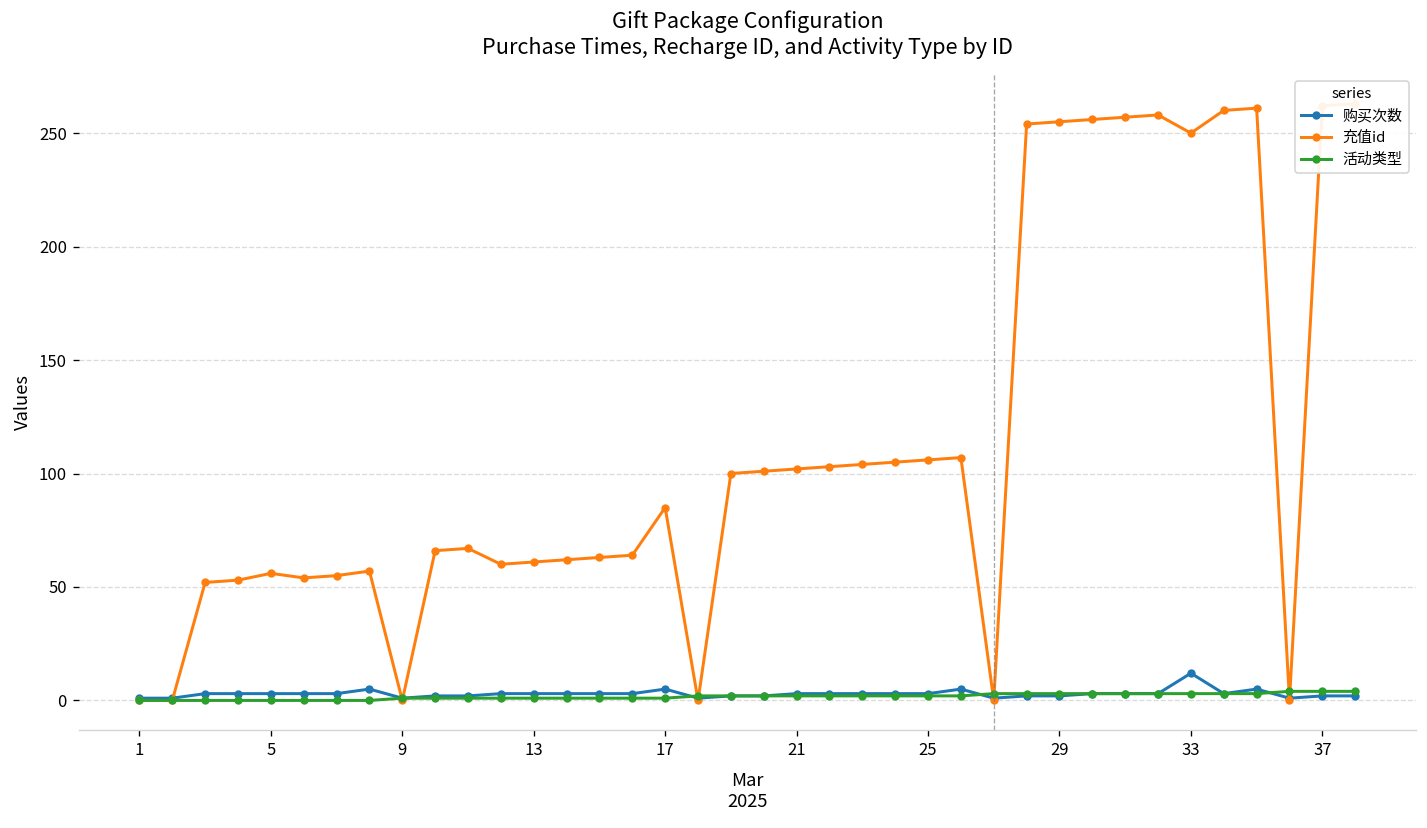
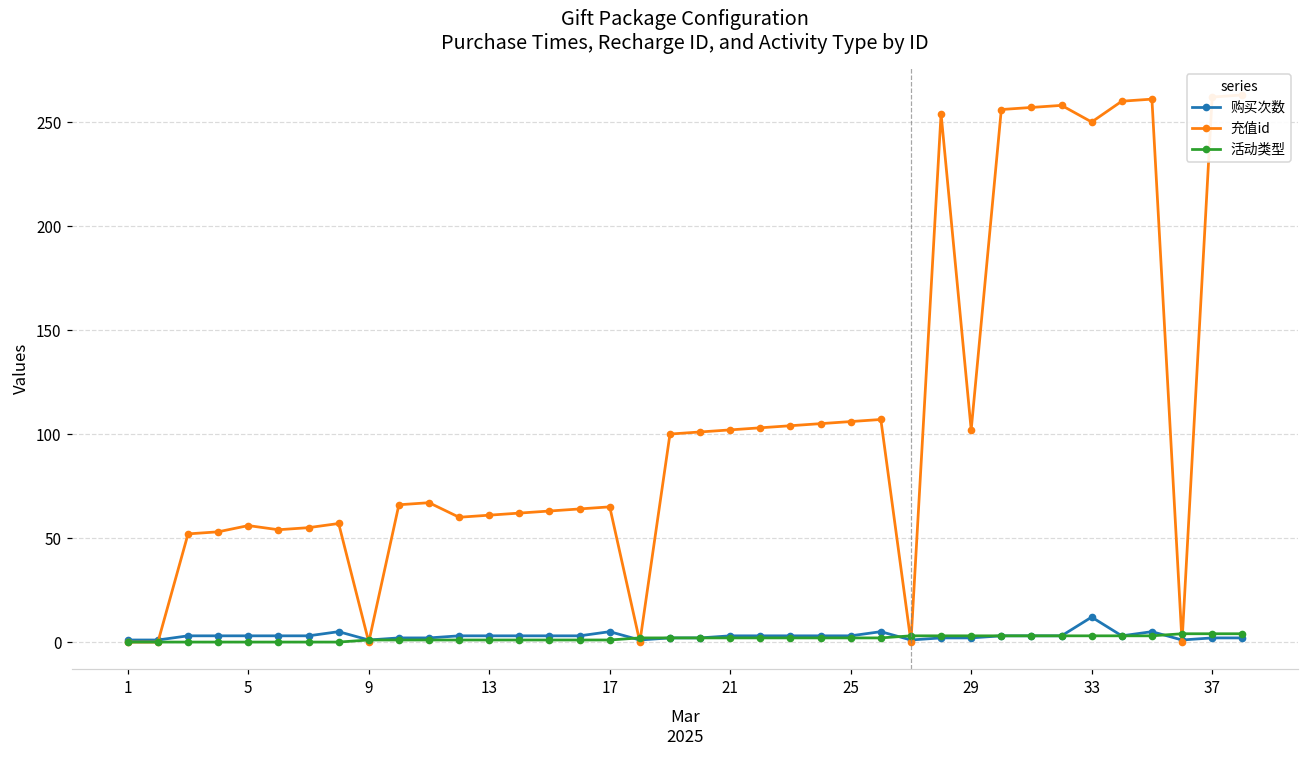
充值id, 17: 85 -> 65
充值id, 29: 255 -> 102
